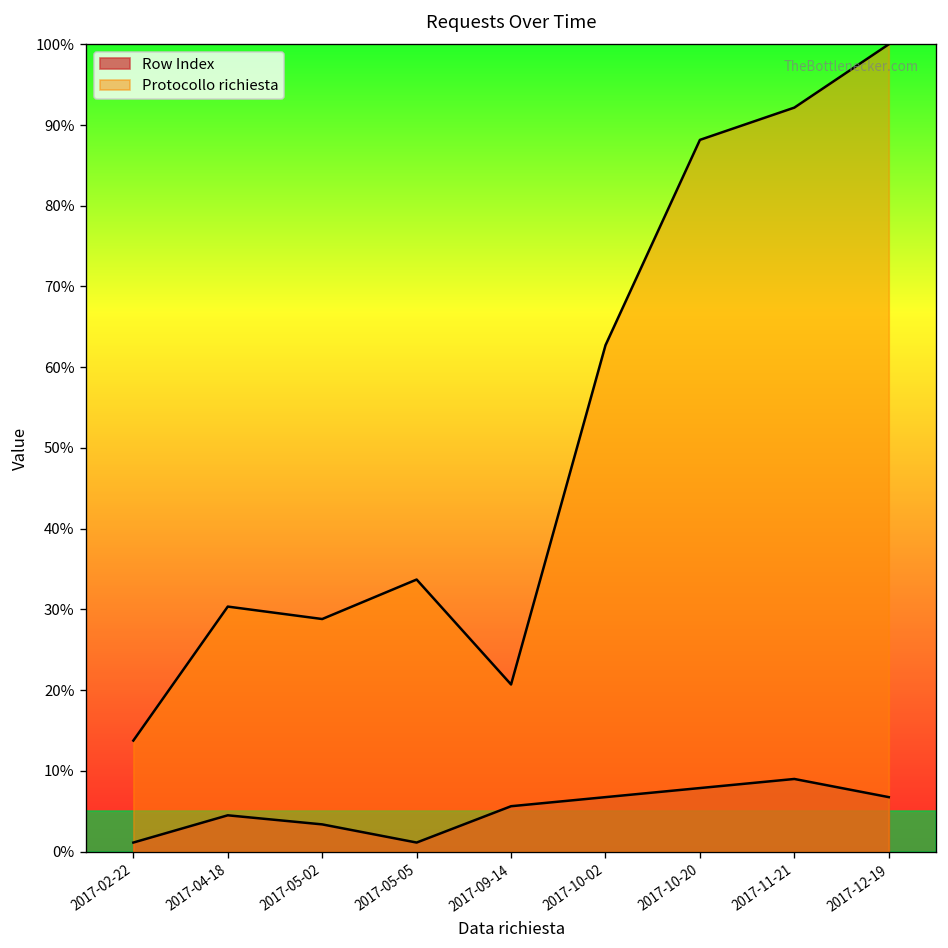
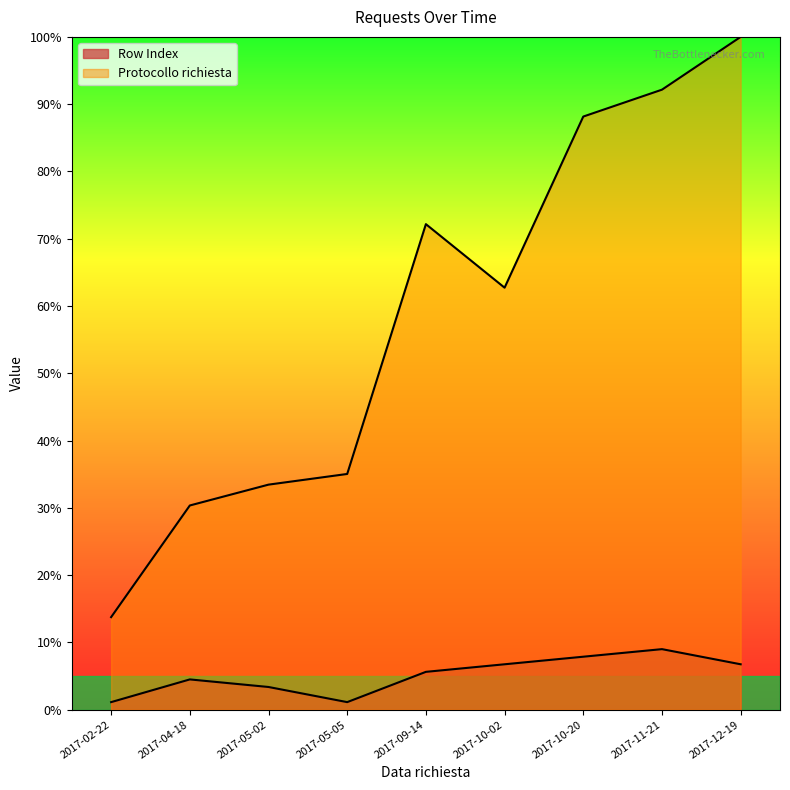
Protocollo richiesta, 2017-05-02: 29% -> 33%
Protocollo richiesta, 2017-05-05: 34% -> 35%
Protocollo richiesta, 2017-09-14: 21% -> 72%
